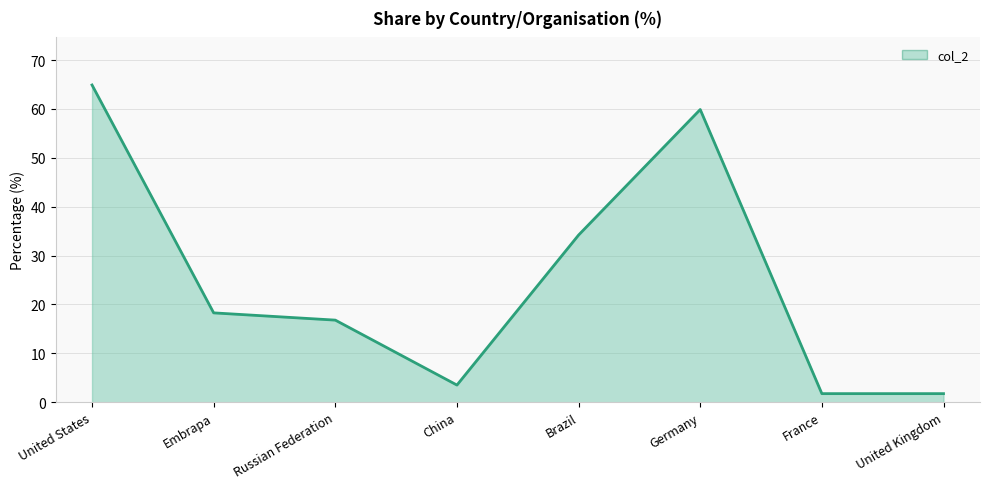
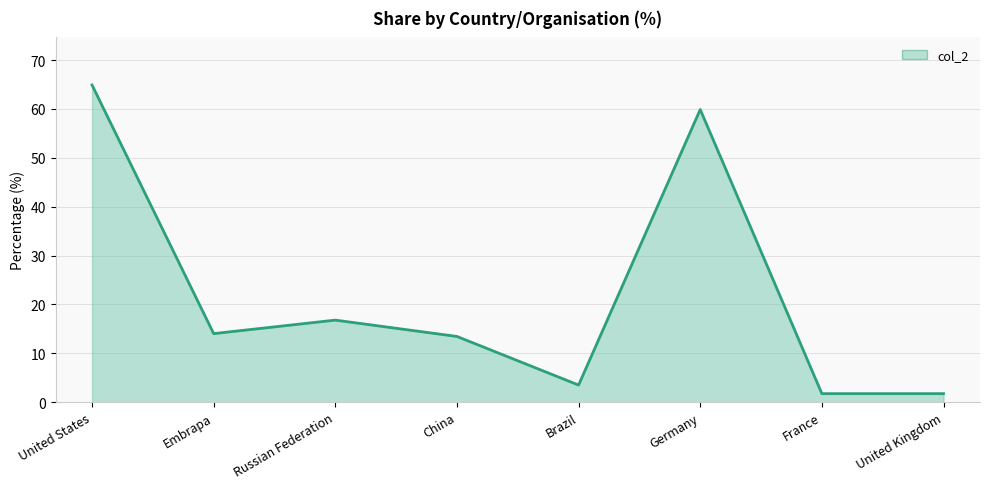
Embrapa: 18 -> 14
China: 4 -> 13
Brazil: 34 -> 4
